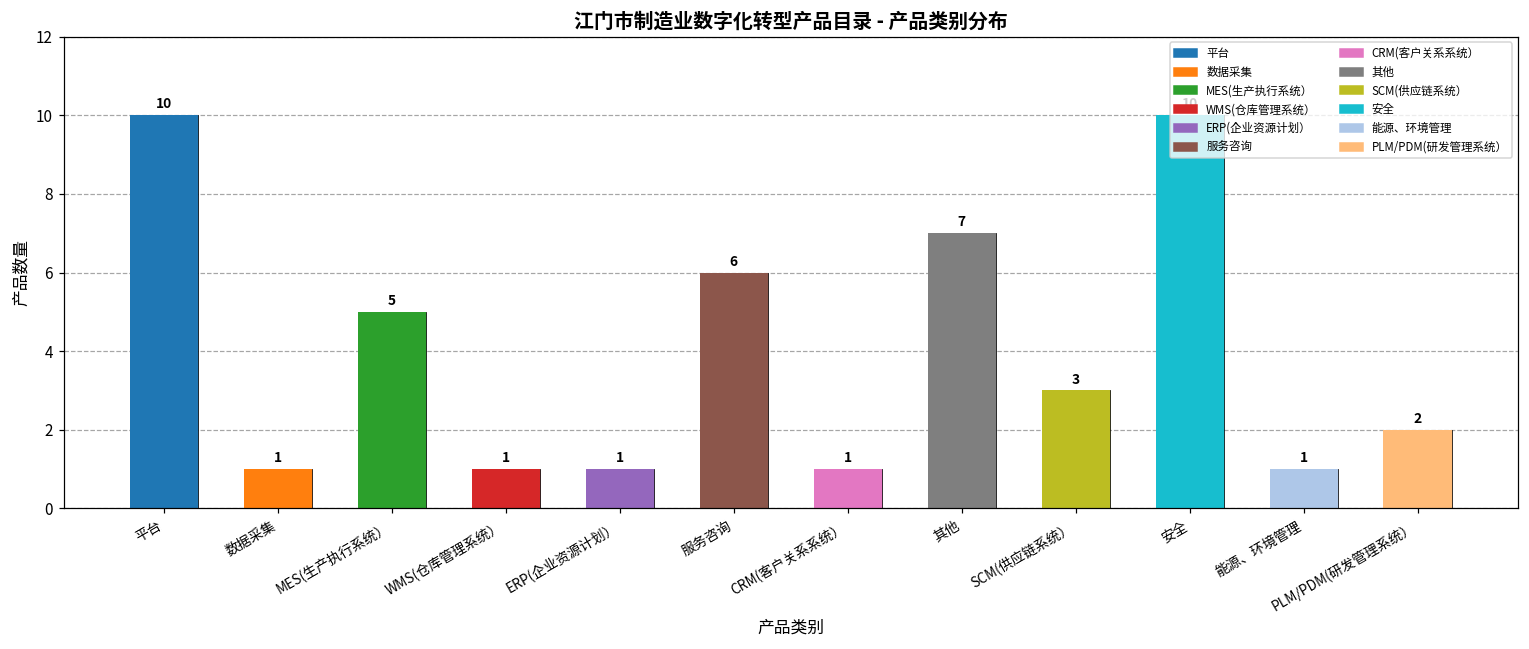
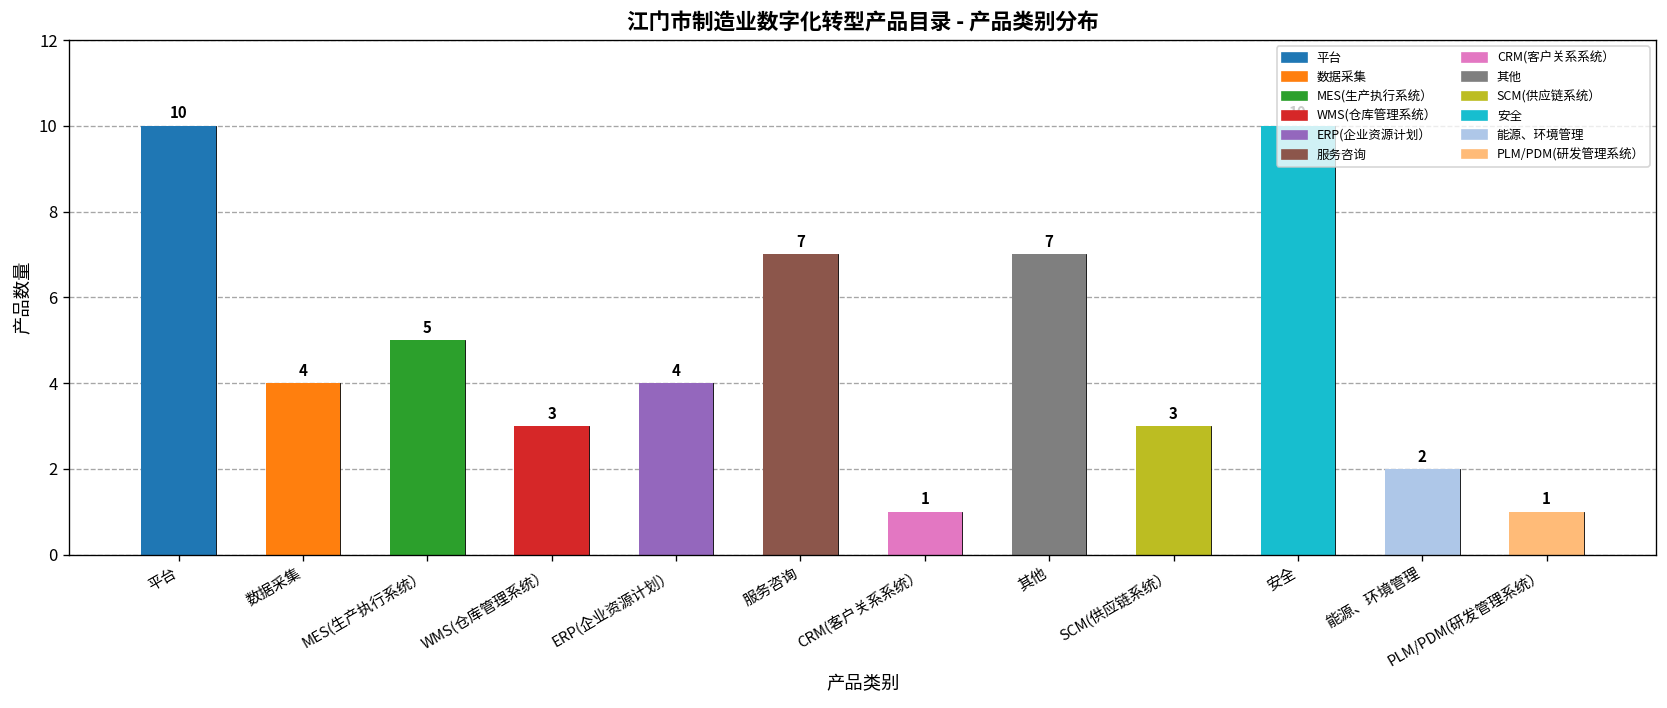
数据采集, 数据采集: 1 -> 4
WMS(仓库管理系统）, WMS(仓库管理系统）: 1 -> 3
ERP(企业资源计划）, ERP(企业资源计划）: 1 -> 4
服务咨询, 服务咨询: 6 -> 7
能源、环境管理, 能源、环境管理: 1 -> 2
PLM/PDM(研发管理系统）, PLM/PDM(研发管理系统）: 2 -> 1
